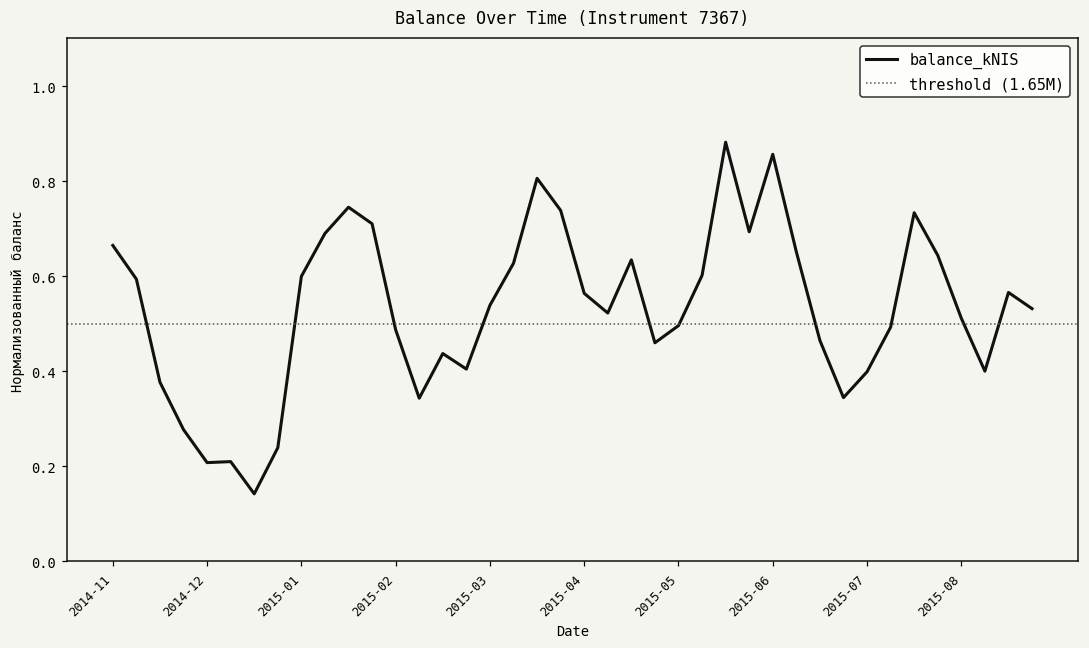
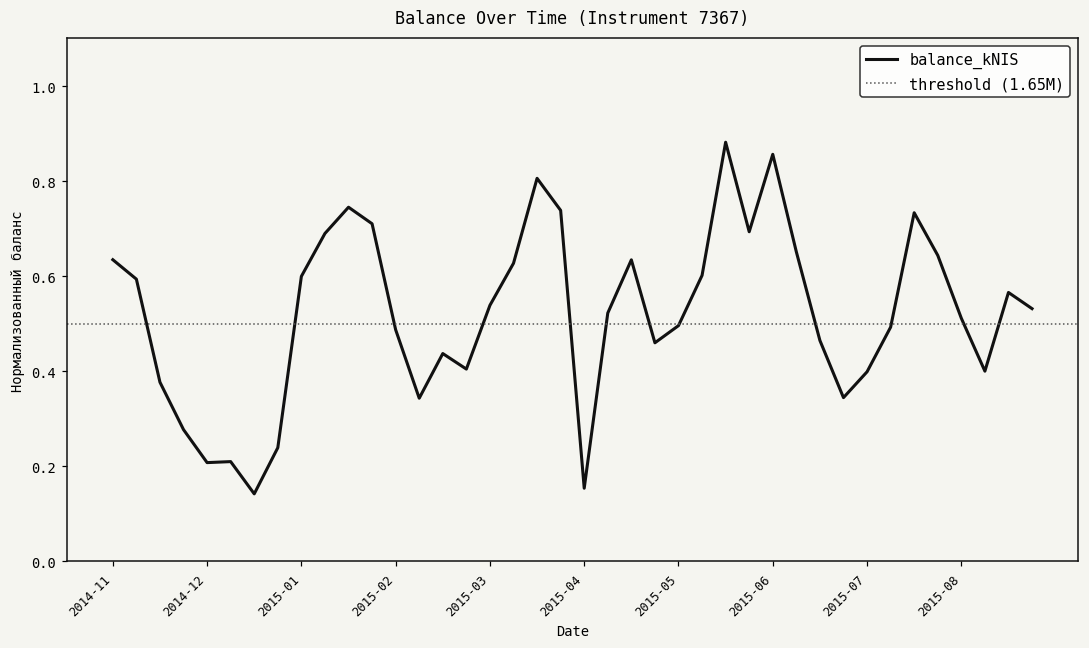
2014-11: 0.66 -> 0.63
2015-04: 0.56 -> 0.15
